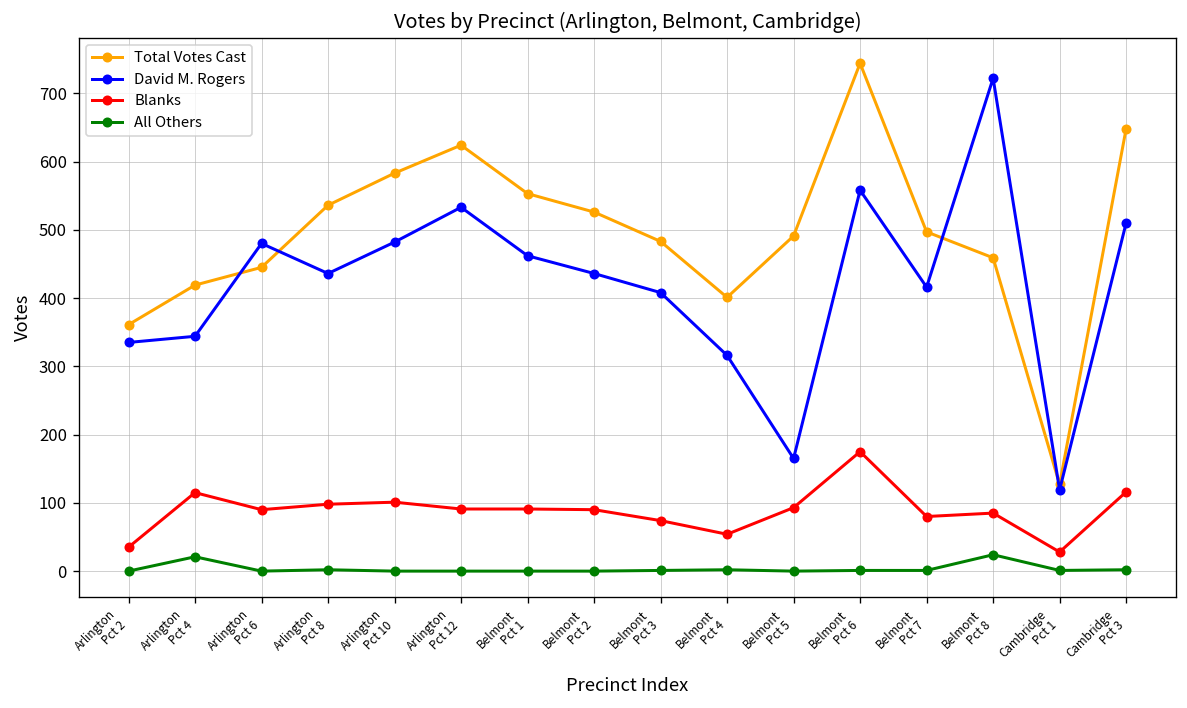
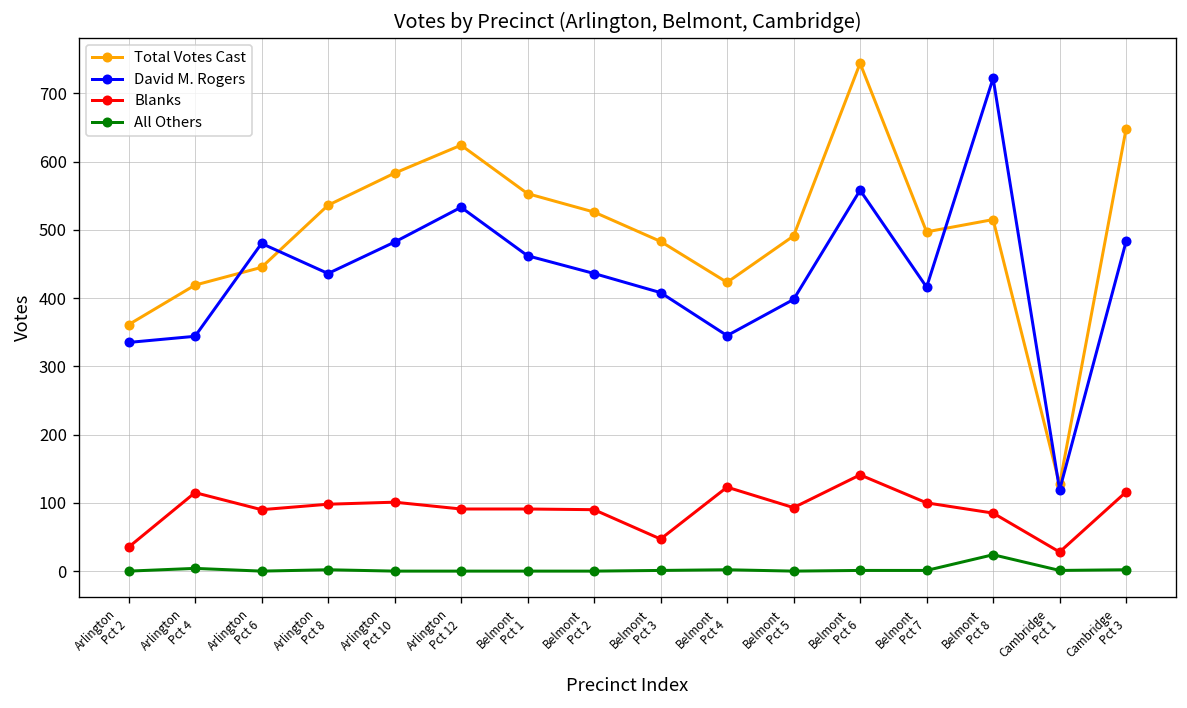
All Others, Arlington Pct 4: 20 -> 0
Blanks, Belmont Pct 3: 70 -> 50
Total Votes Cast, Belmont Pct 4: 400 -> 420
David M. Rogers, Belmont Pct 4: 320 -> 350
Blanks, Belmont Pct 4: 50 -> 120
David M. Rogers, Belmont Pct 5: 170 -> 400
Blanks, Belmont Pct 6: 180 -> 140
Blanks, Belmont Pct 7: 80 -> 100
Total Votes Cast, Belmont Pct 8: 460 -> 520
David M. Rogers, Cambridge Pct 3: 510 -> 480
